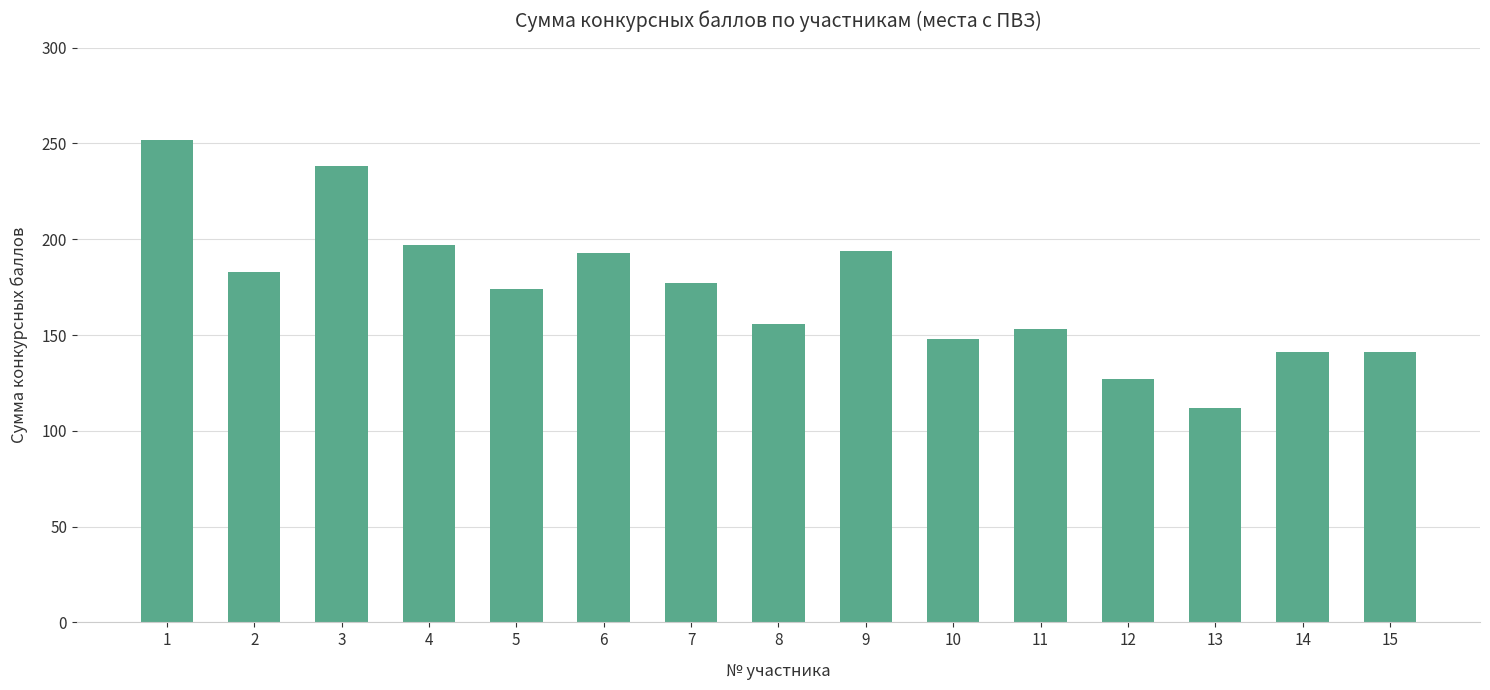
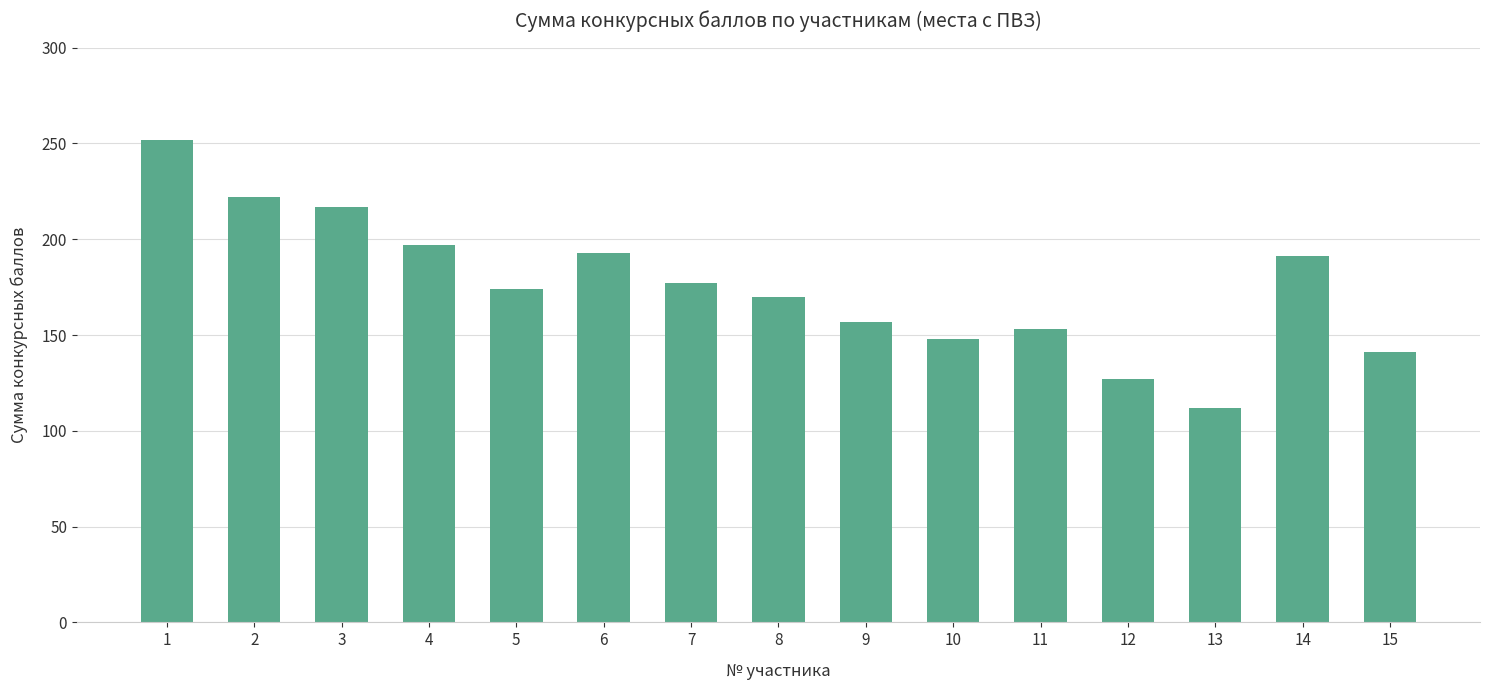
2: 183 -> 222
3: 238 -> 217
8: 156 -> 170
9: 194 -> 157
14: 141 -> 191
